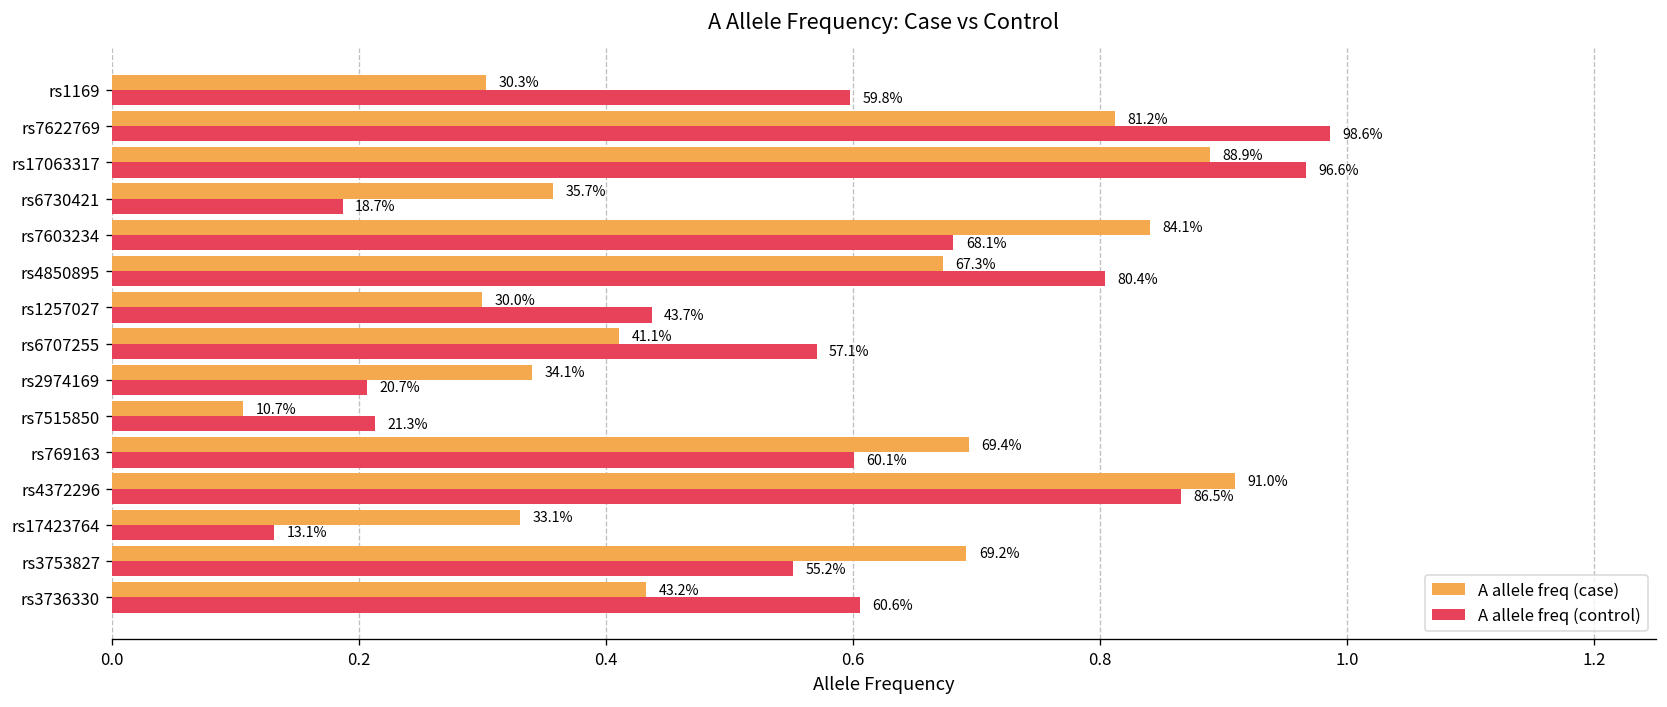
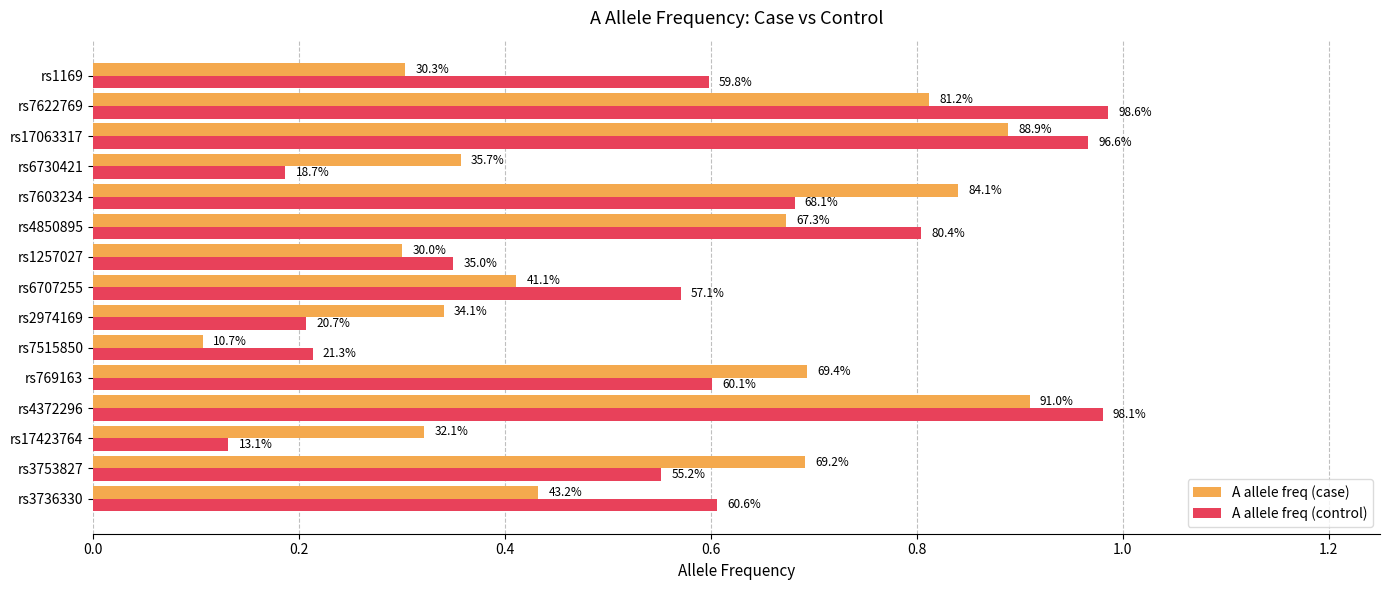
A allele freq (control), rs1257027: 43.7% -> 35.0%
A allele freq (control), rs4372296: 86.5% -> 98.1%
A allele freq (case), rs17423764: 33.1% -> 32.1%
